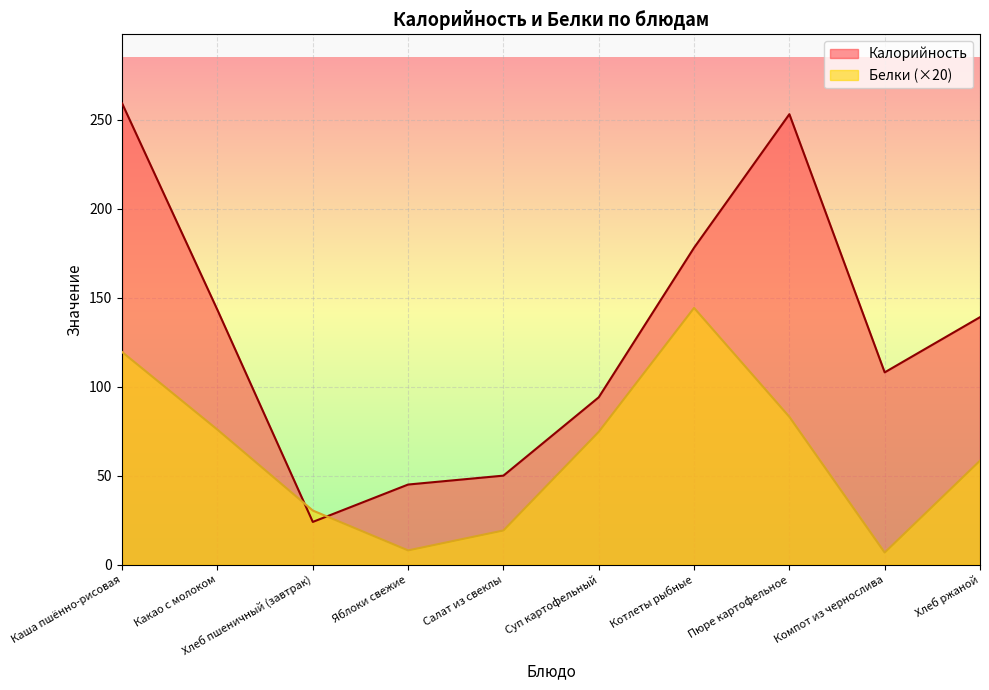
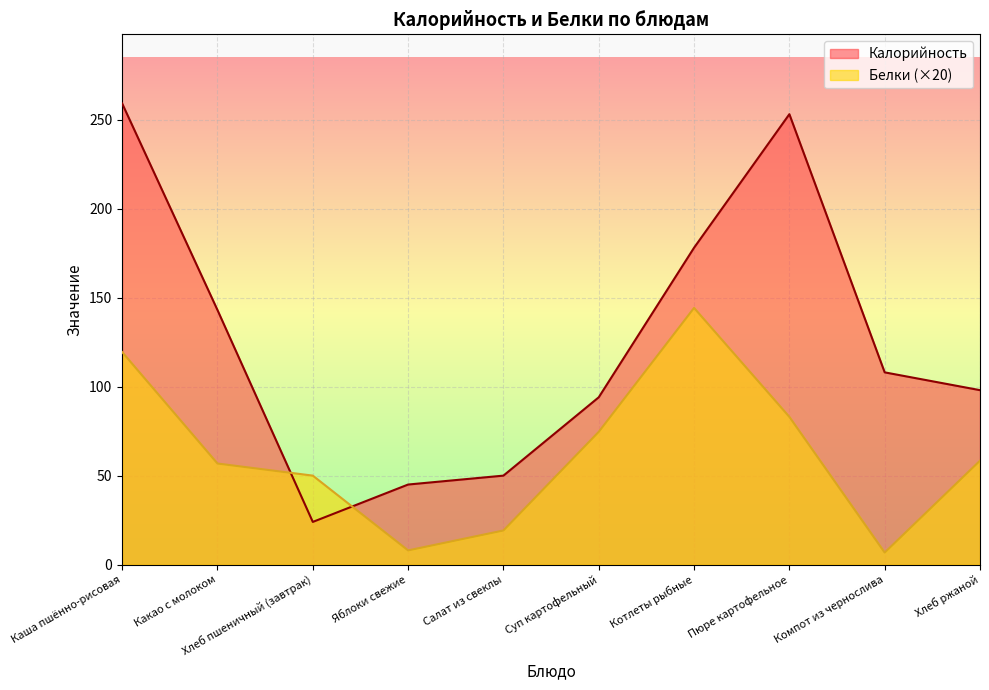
Белки (×20), Какао с молоком: 76 -> 57
Белки (×20), Хлеб пшеничный (завтрак): 30 -> 50
Калорийность, Хлеб ржаной: 139 -> 98
